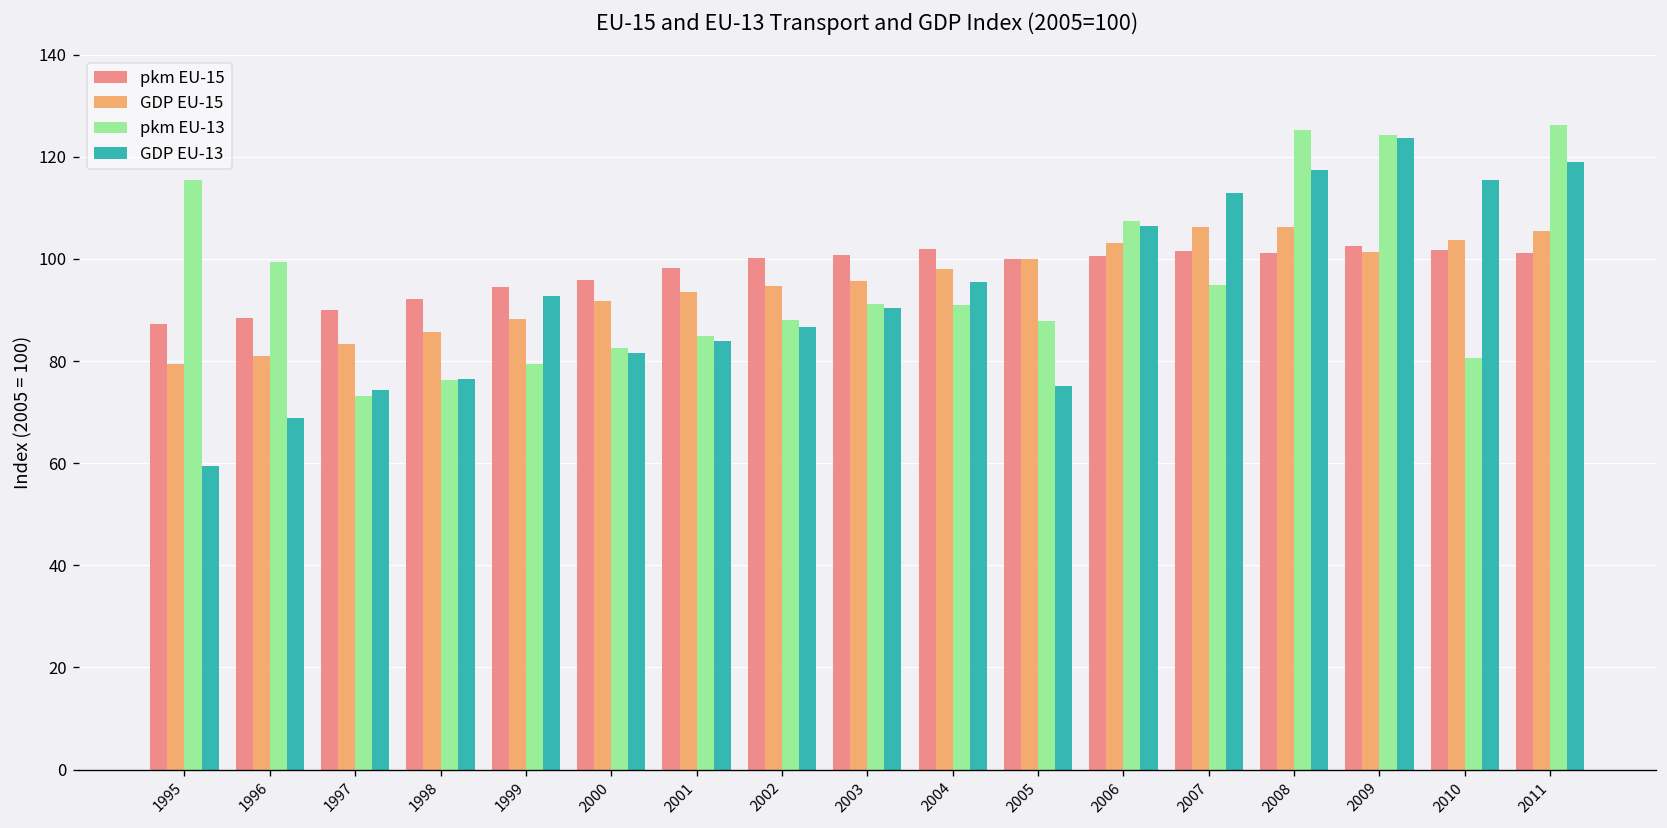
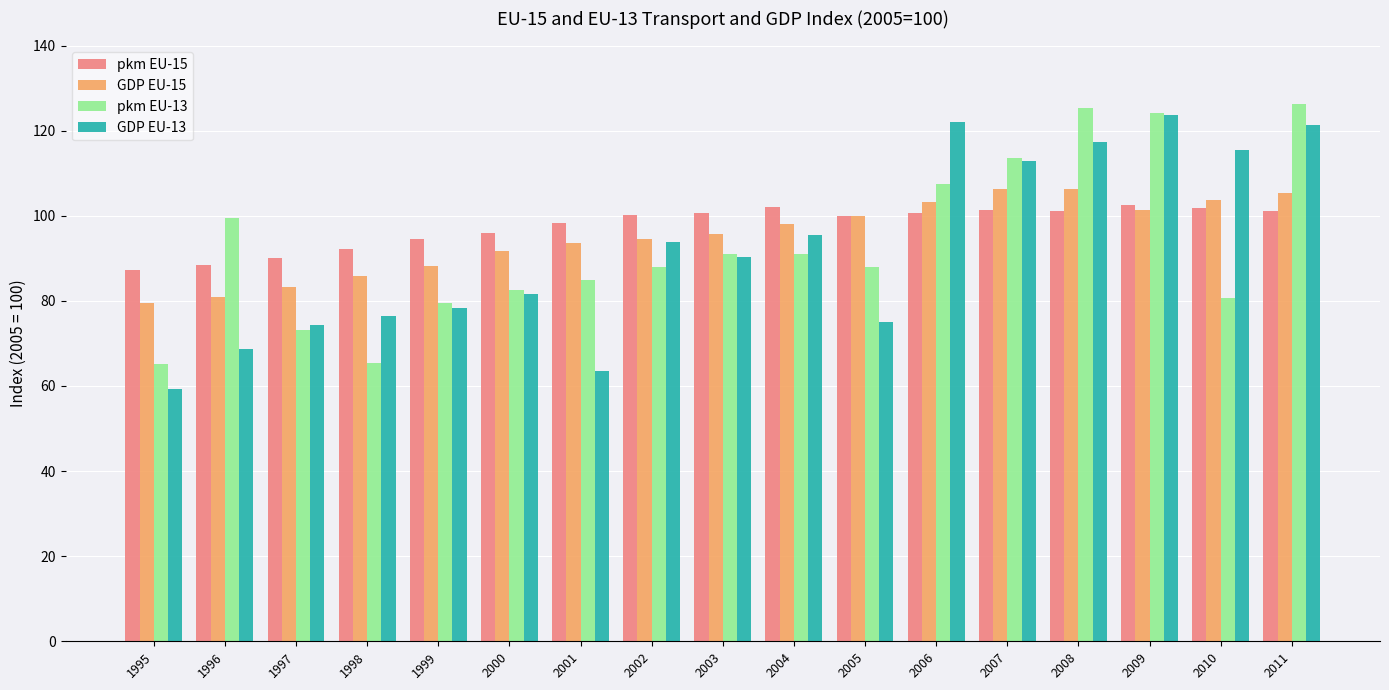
pkm EU-13, 1995: 115 -> 65
pkm EU-13, 1998: 76 -> 65
GDP EU-13, 1999: 93 -> 78
GDP EU-13, 2001: 84 -> 64
GDP EU-13, 2002: 87 -> 94
GDP EU-13, 2006: 106 -> 122
pkm EU-13, 2007: 95 -> 114
GDP EU-13, 2011: 119 -> 121
